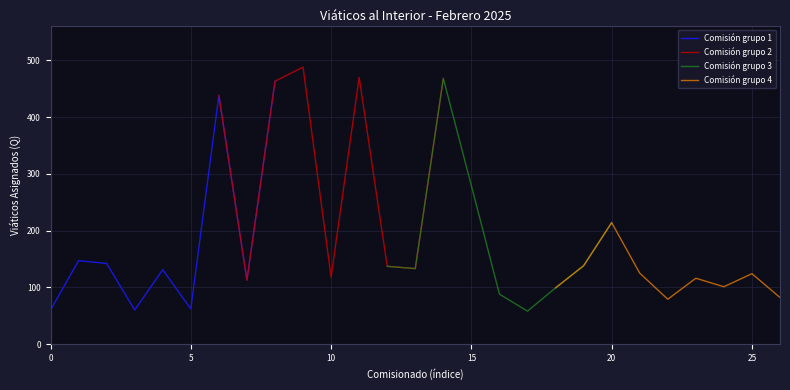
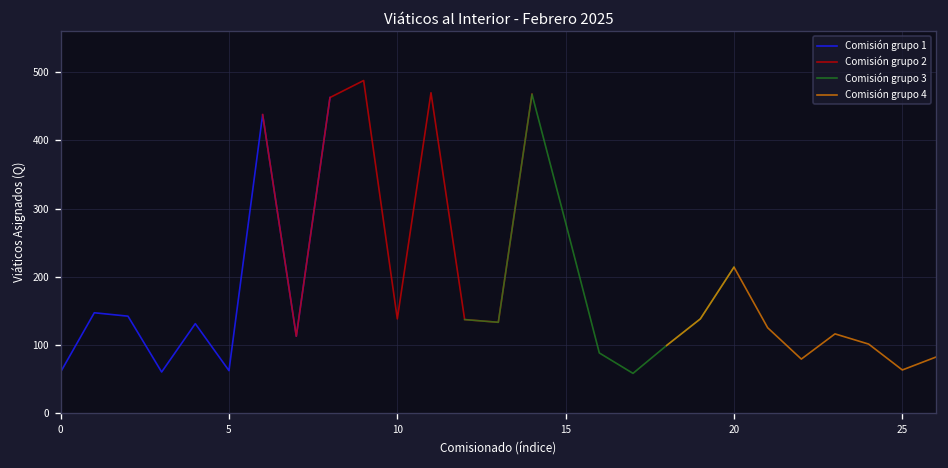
Comisión grupo 2, 10: 120 -> 140
Comisión grupo 4, 25: 120 -> 60
